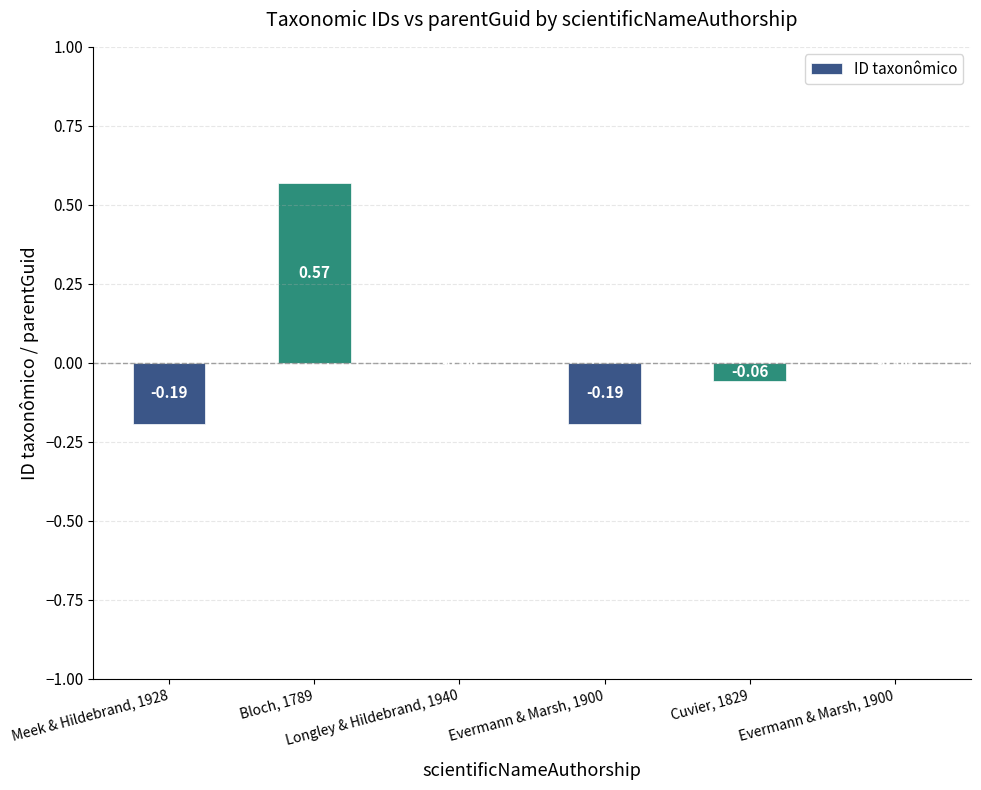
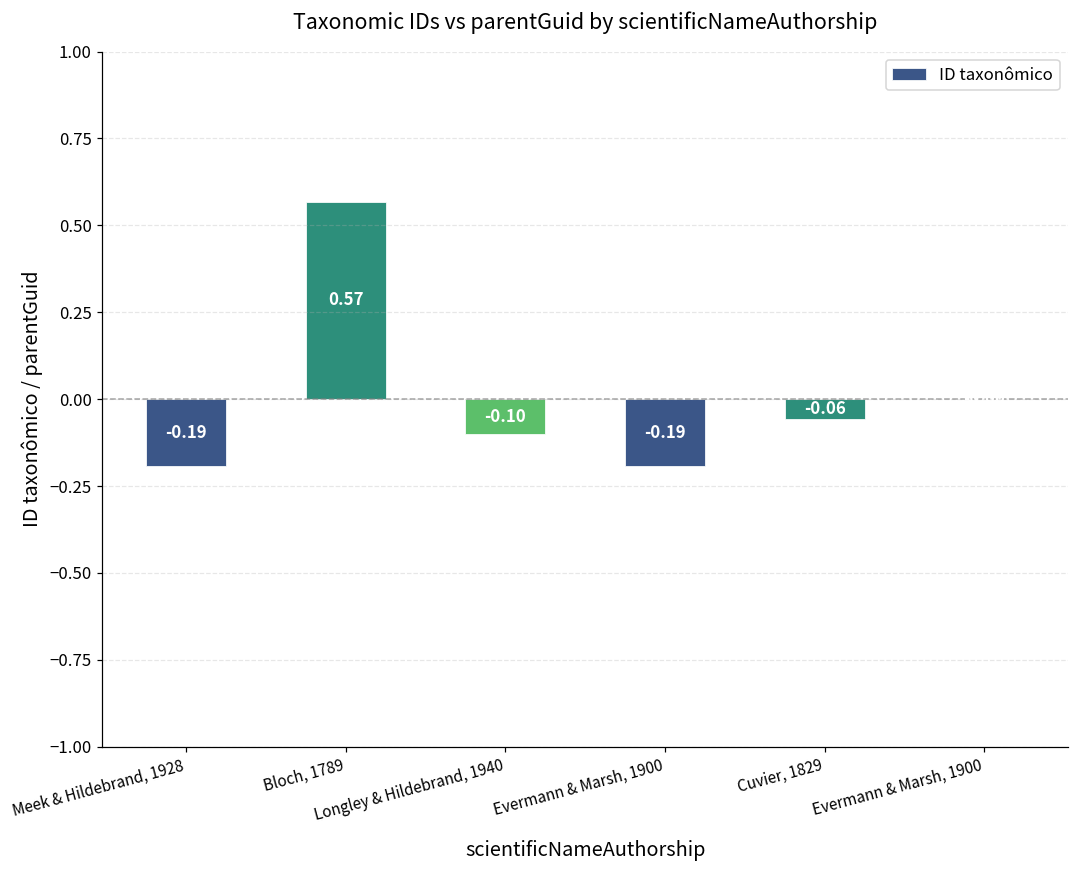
Longley & Hildebrand, 1940: 0.00 -> -0.10
